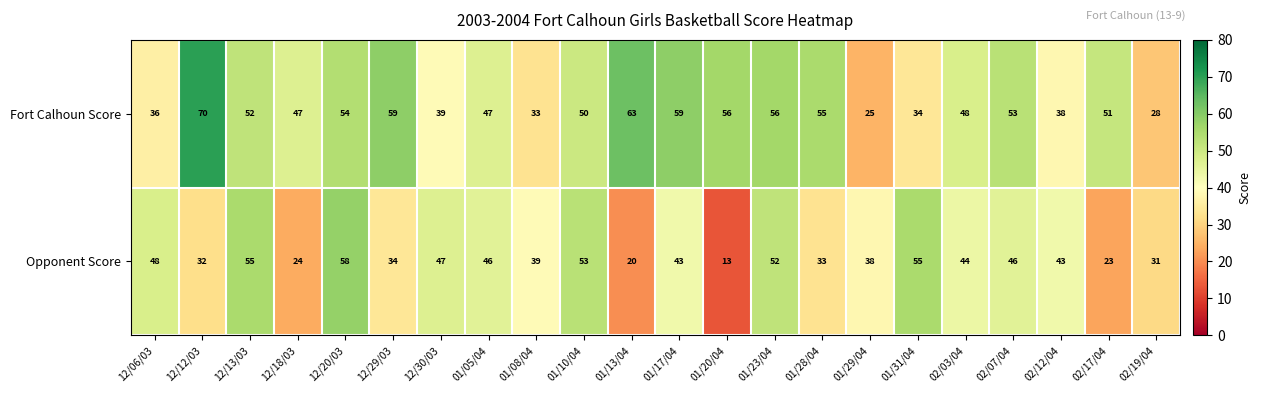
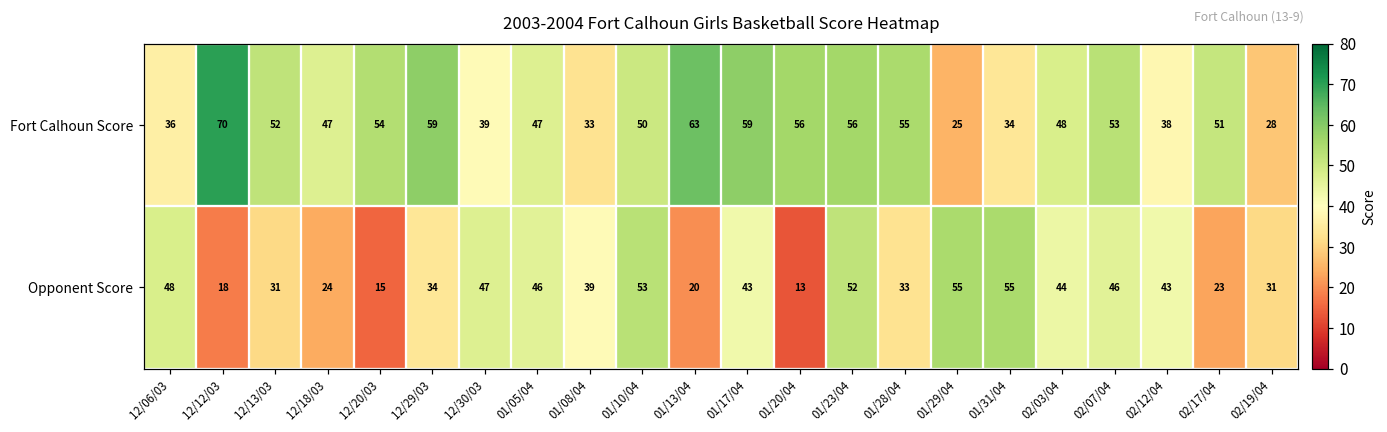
Opponent Score, 12/12/03: 32 -> 18
Opponent Score, 12/13/03: 55 -> 31
Opponent Score, 12/20/03: 58 -> 15
Opponent Score, 01/29/04: 38 -> 55
